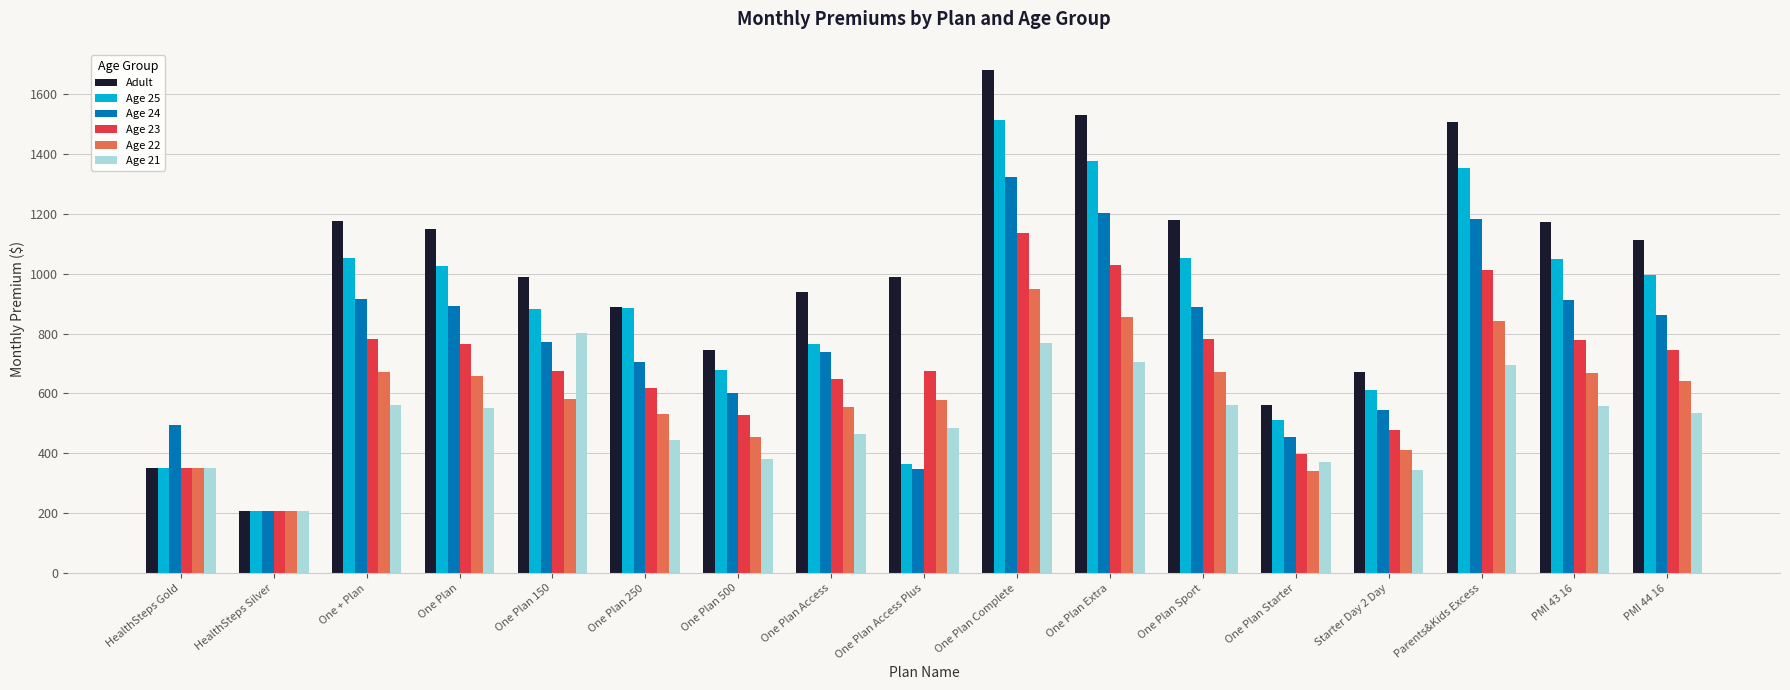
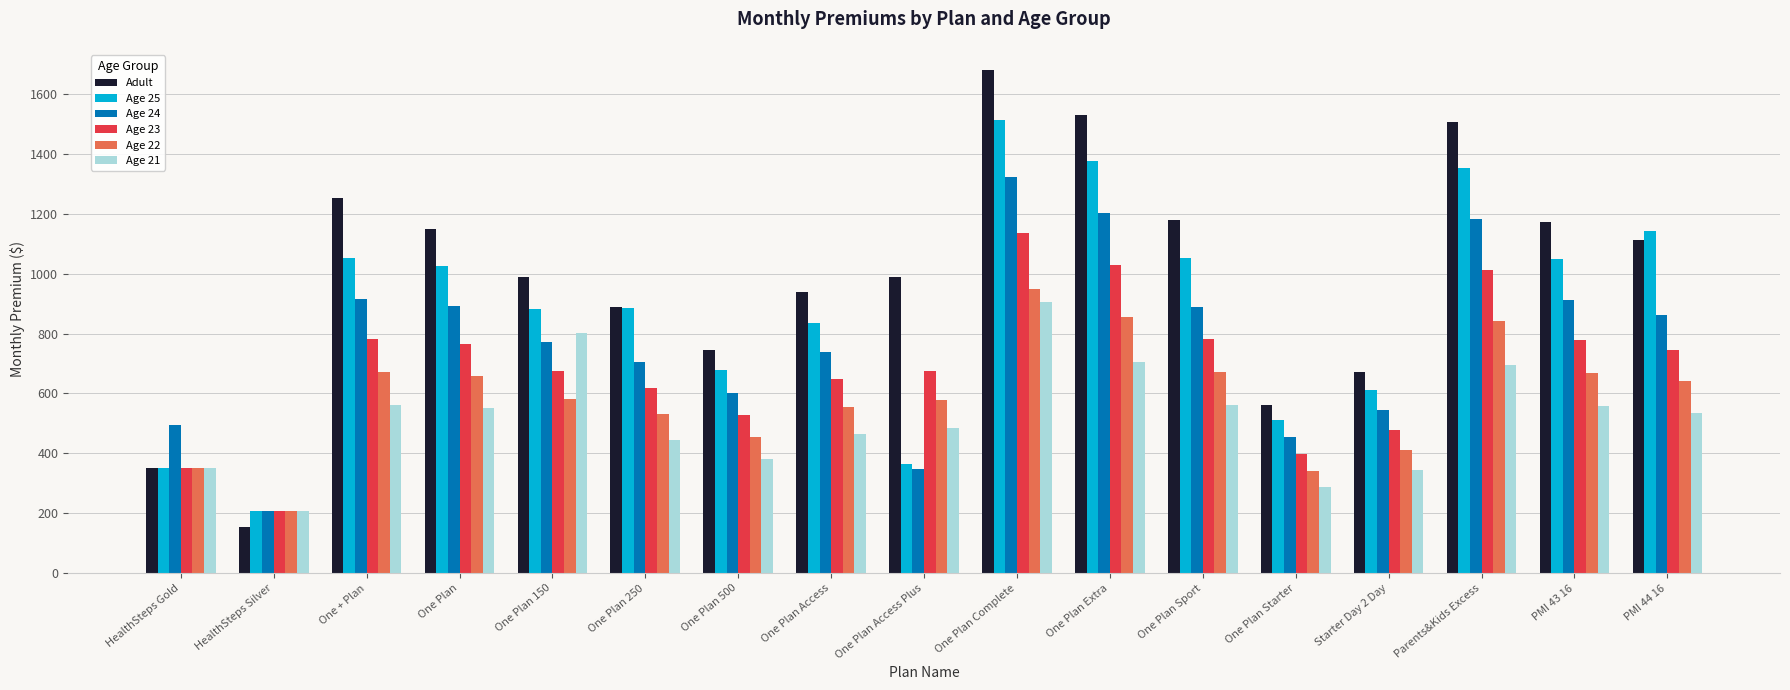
Adult, HealthSteps Silver: 210 -> 160
Adult, One + Plan: 1180 -> 1250
Age 25, One Plan Access: 770 -> 840
Age 21, One Plan Complete: 770 -> 910
Age 21, One Plan Starter: 370 -> 290
Age 25, PMI 44 16: 990 -> 1140
